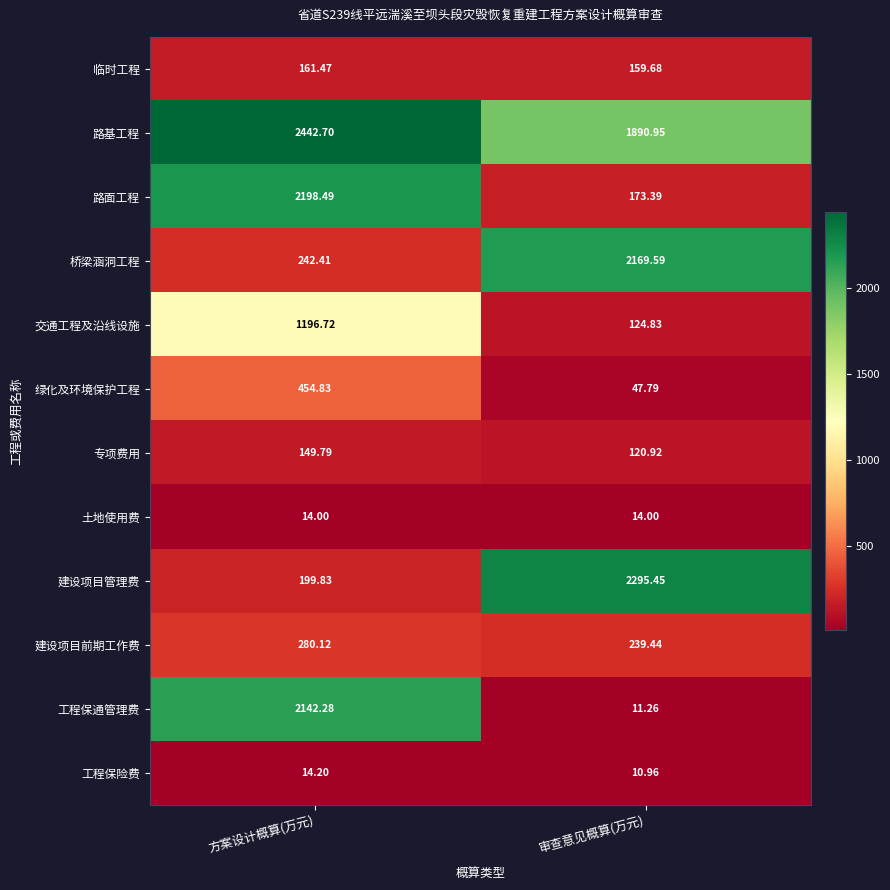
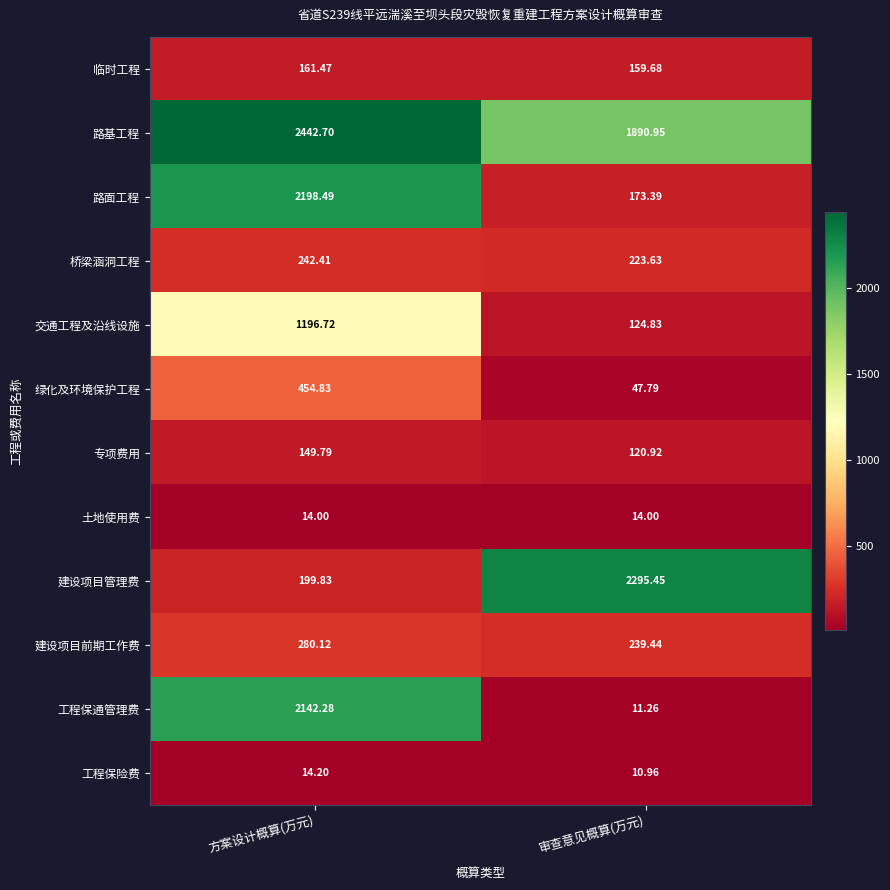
桥梁涵洞工程, 审查意见概算(万元): 2169.59 -> 223.63
